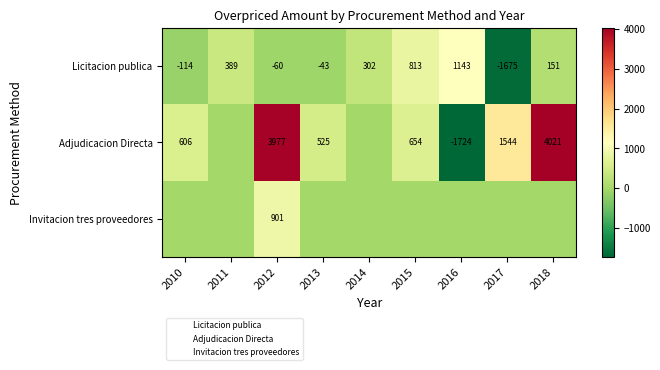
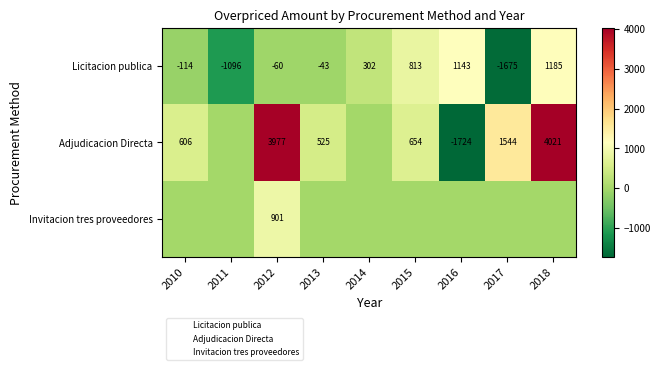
Licitacion publica, 2011: 389 -> -1096
Licitacion publica, 2018: 151 -> 1185
